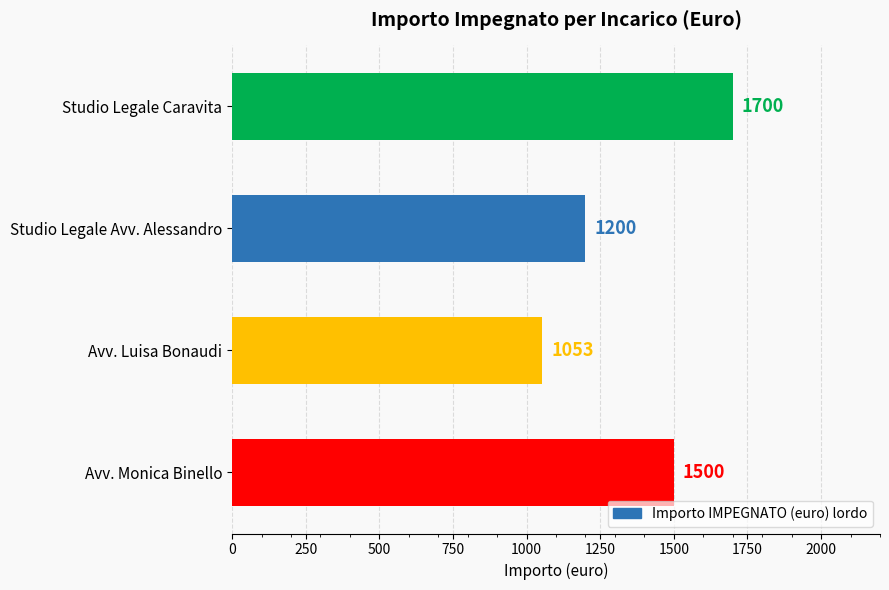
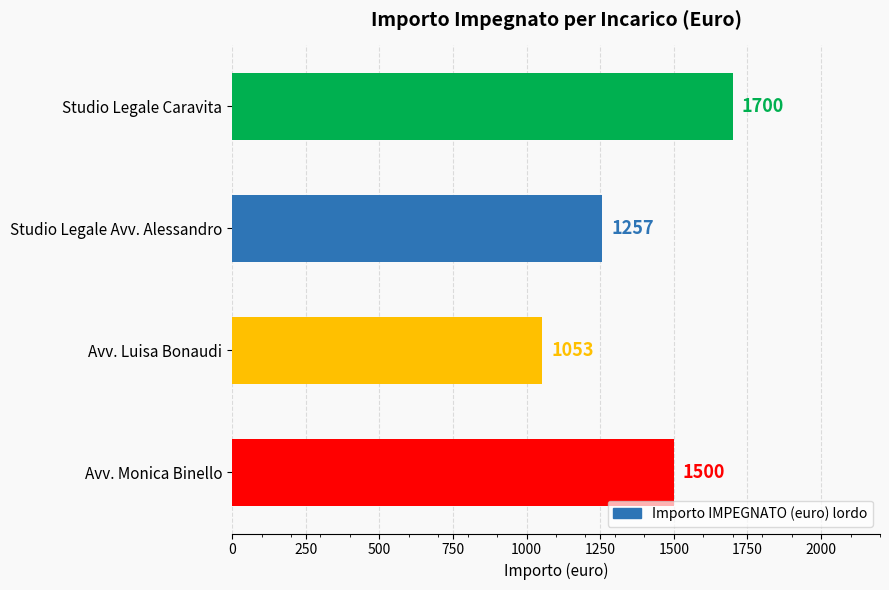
Studio Legale Avv. Alessandro: 1200 -> 1257
